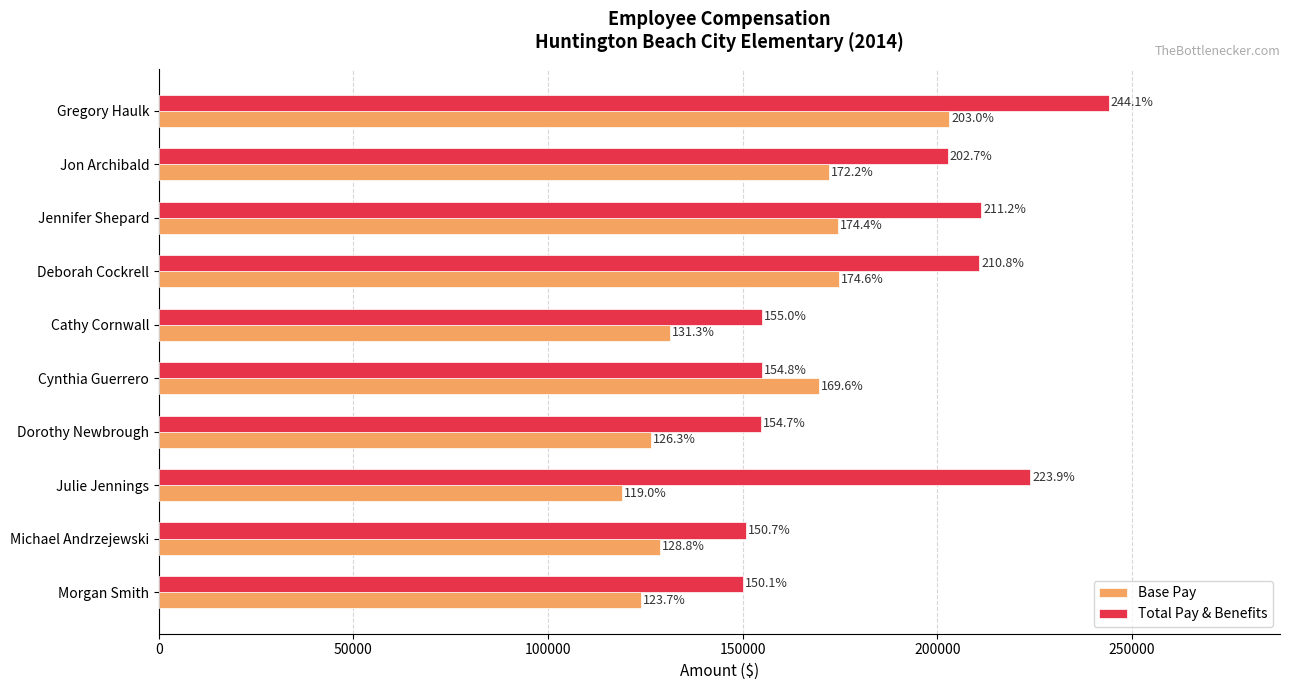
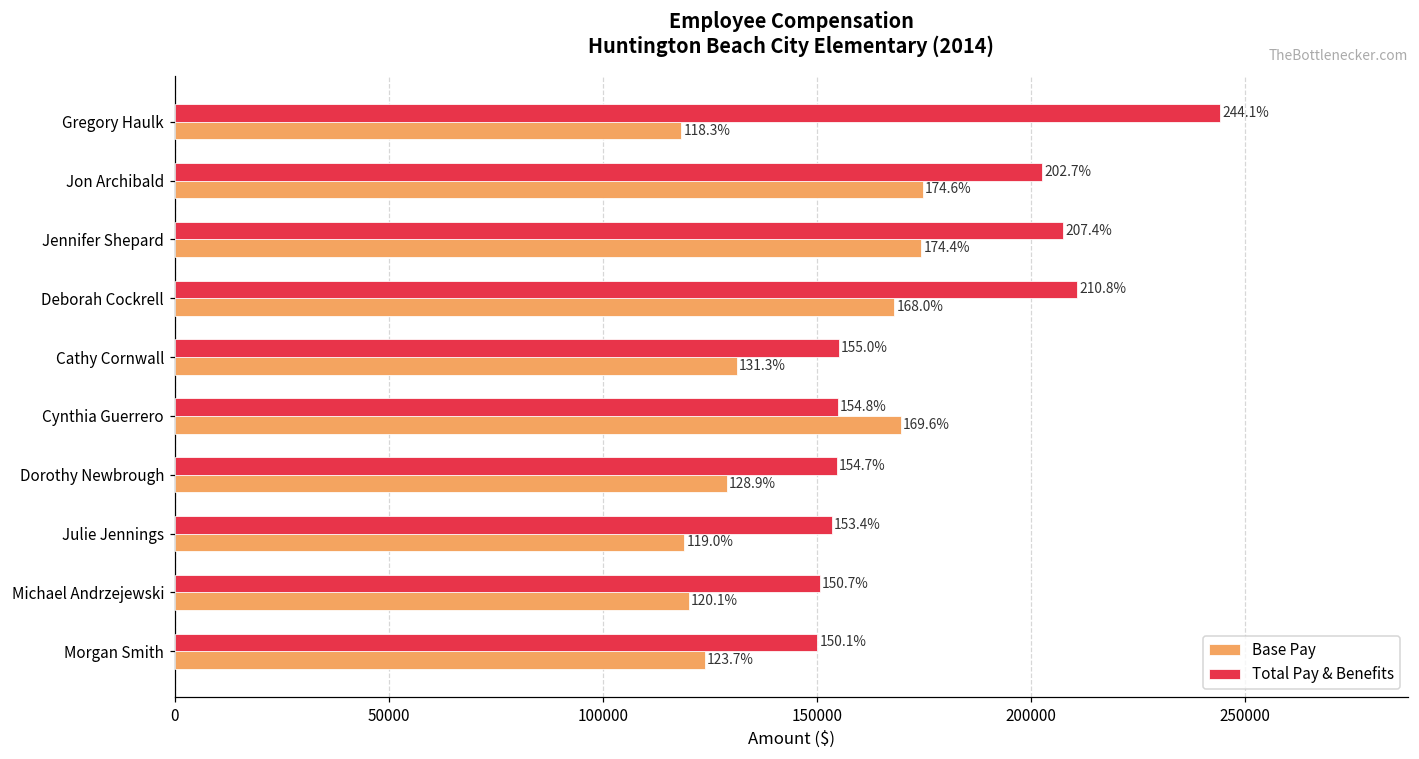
Base Pay, Gregory Haulk: 203.0% -> 118.3%
Base Pay, Jon Archibald: 172.2% -> 174.6%
Total Pay & Benefits, Jennifer Shepard: 211.2% -> 207.4%
Base Pay, Deborah Cockrell: 174.6% -> 168.0%
Base Pay, Dorothy Newbrough: 126.3% -> 128.9%
Total Pay & Benefits, Julie Jennings: 223.9% -> 153.4%
Base Pay, Michael Andrzejewski: 128.8% -> 120.1%
